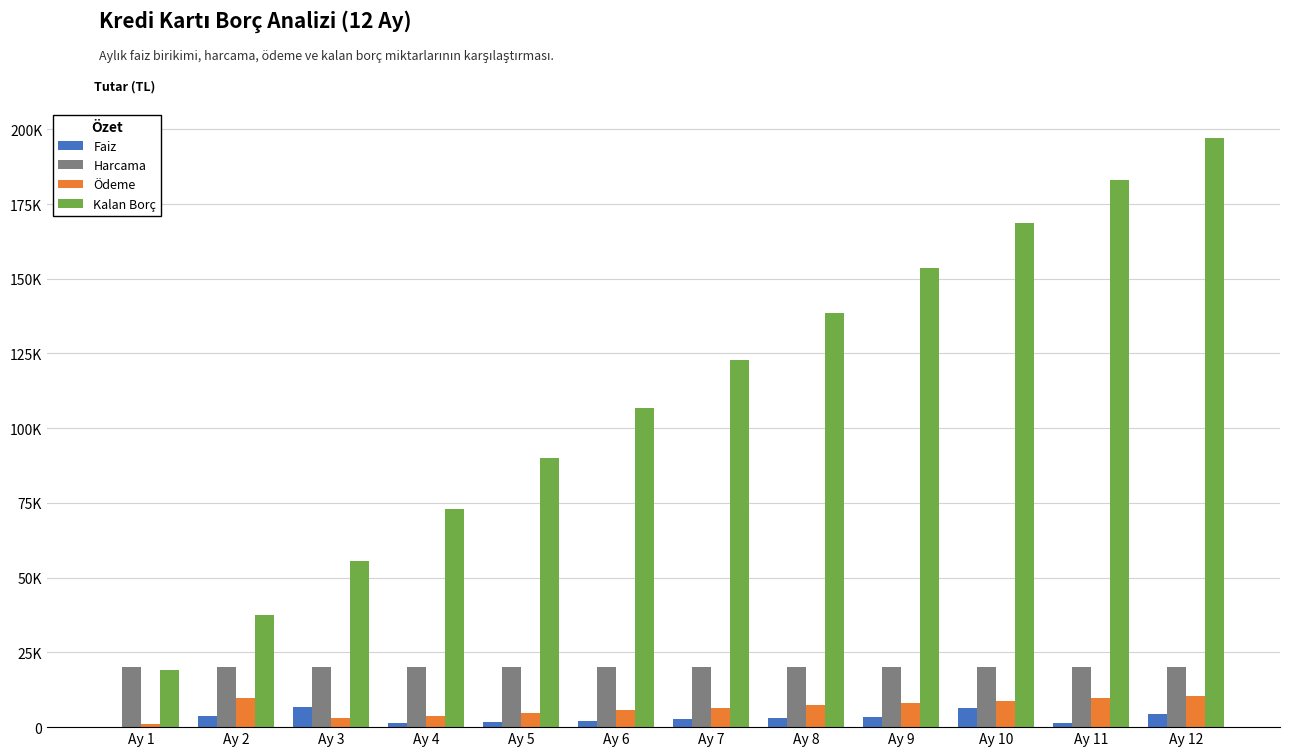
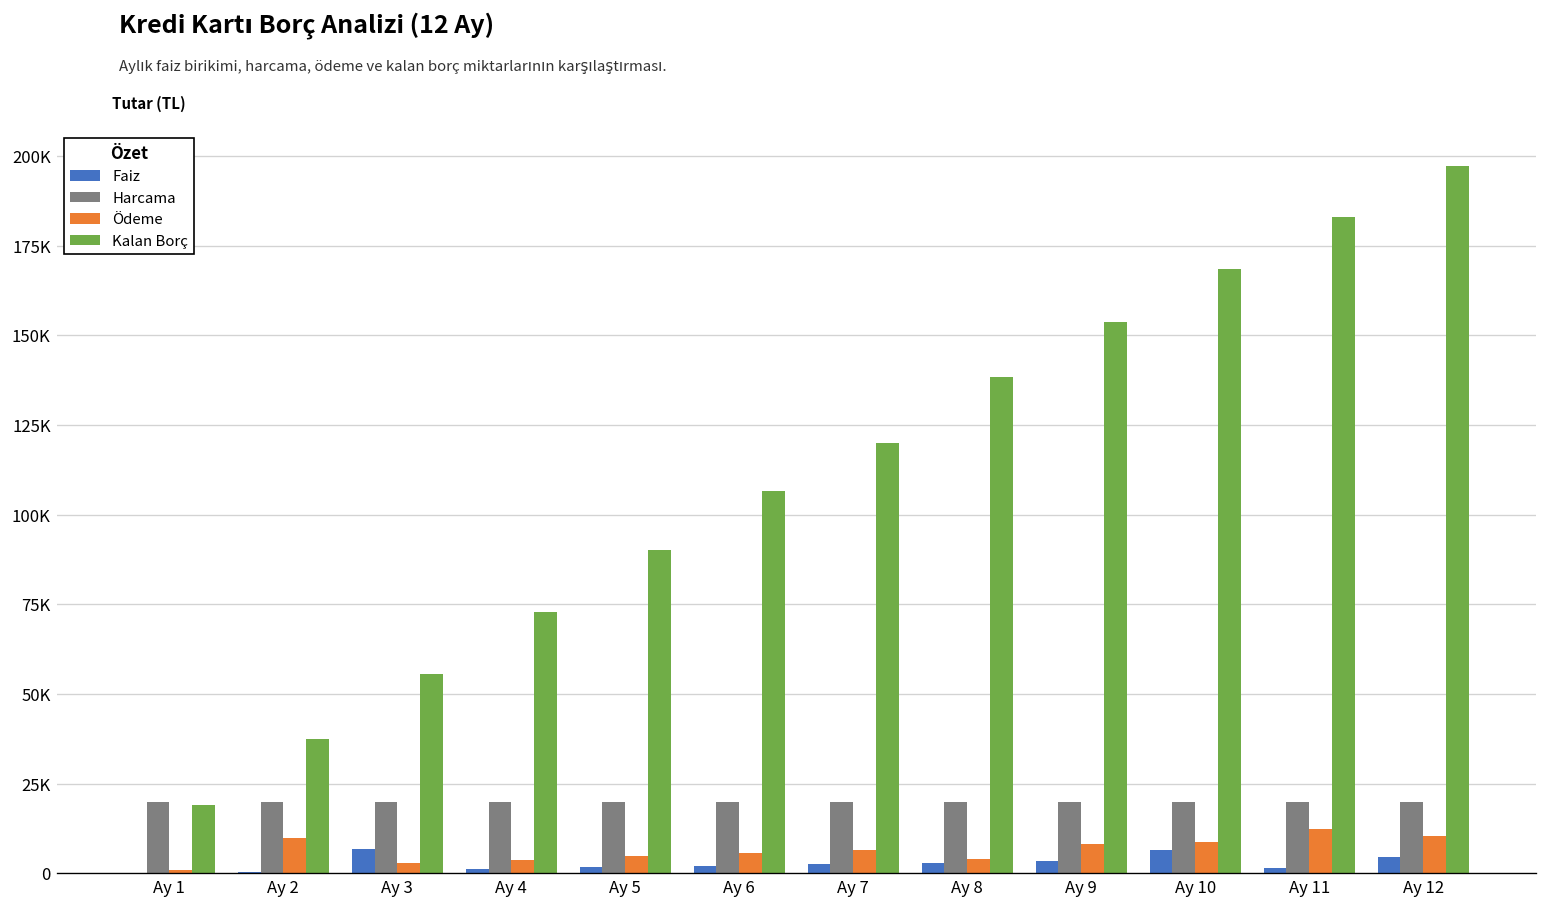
Faiz, Ay 2: 4000 -> 0
Kalan Borç, Ay 7: 123000 -> 120000
Ödeme, Ay 8: 7000 -> 4000
Ödeme, Ay 11: 10000 -> 13000
